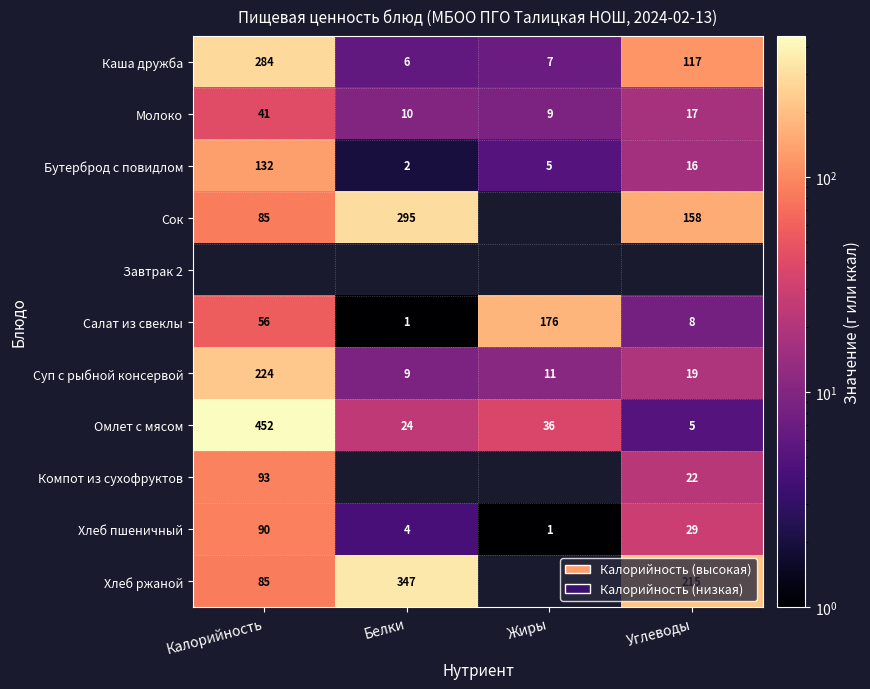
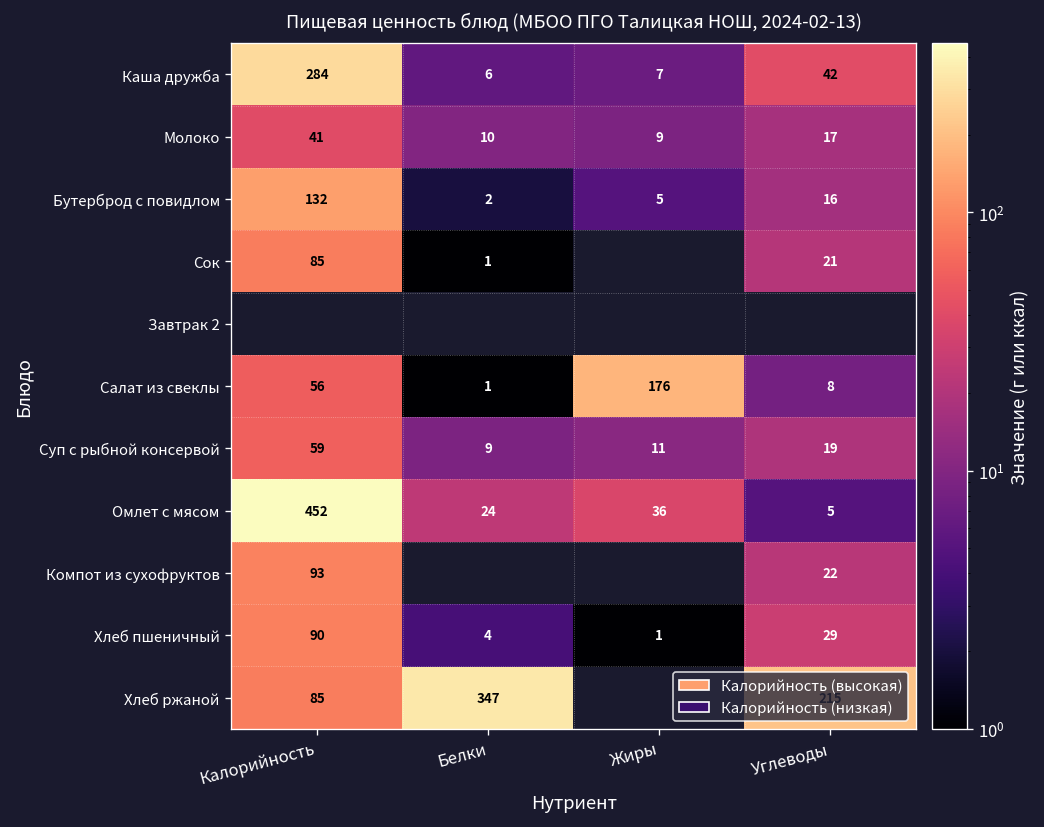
Каша дружба, Углеводы: 117 -> 42
Сок, Белки: 295 -> 1
Сок, Углеводы: 158 -> 21
Суп с рыбной консервой, Калорийность: 224 -> 59
